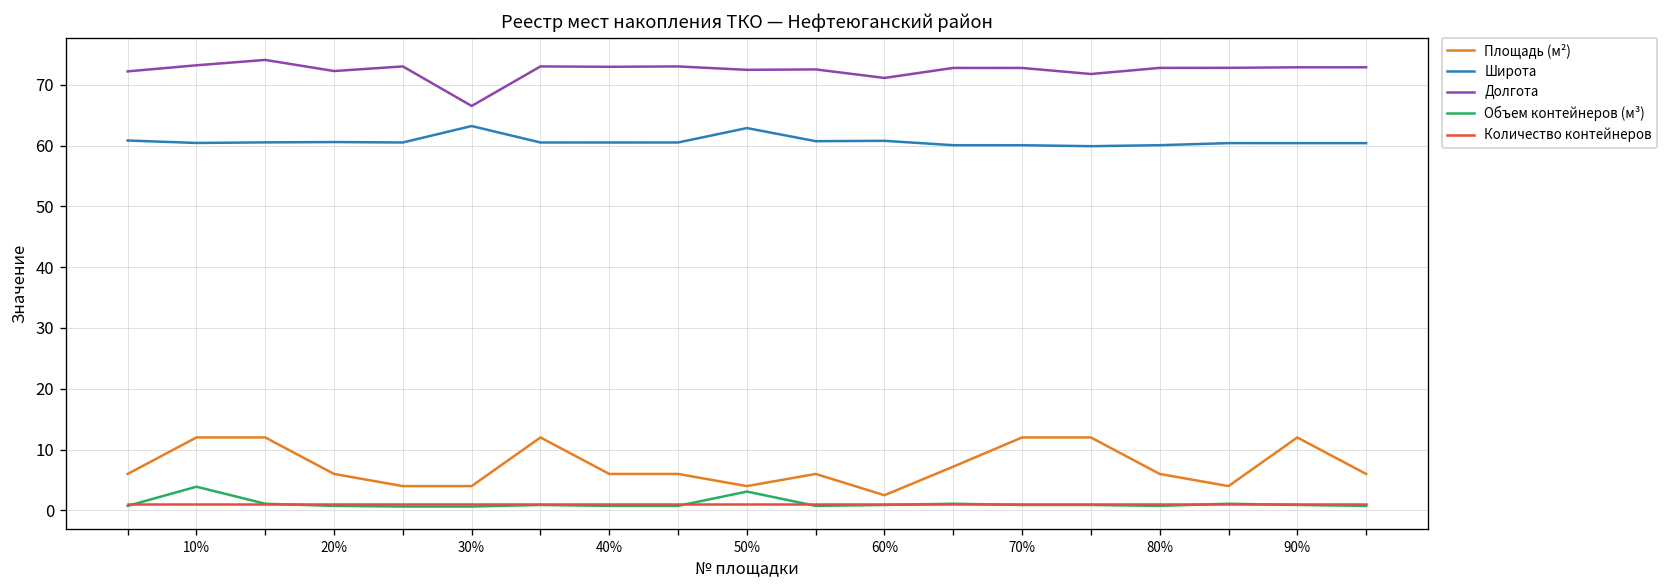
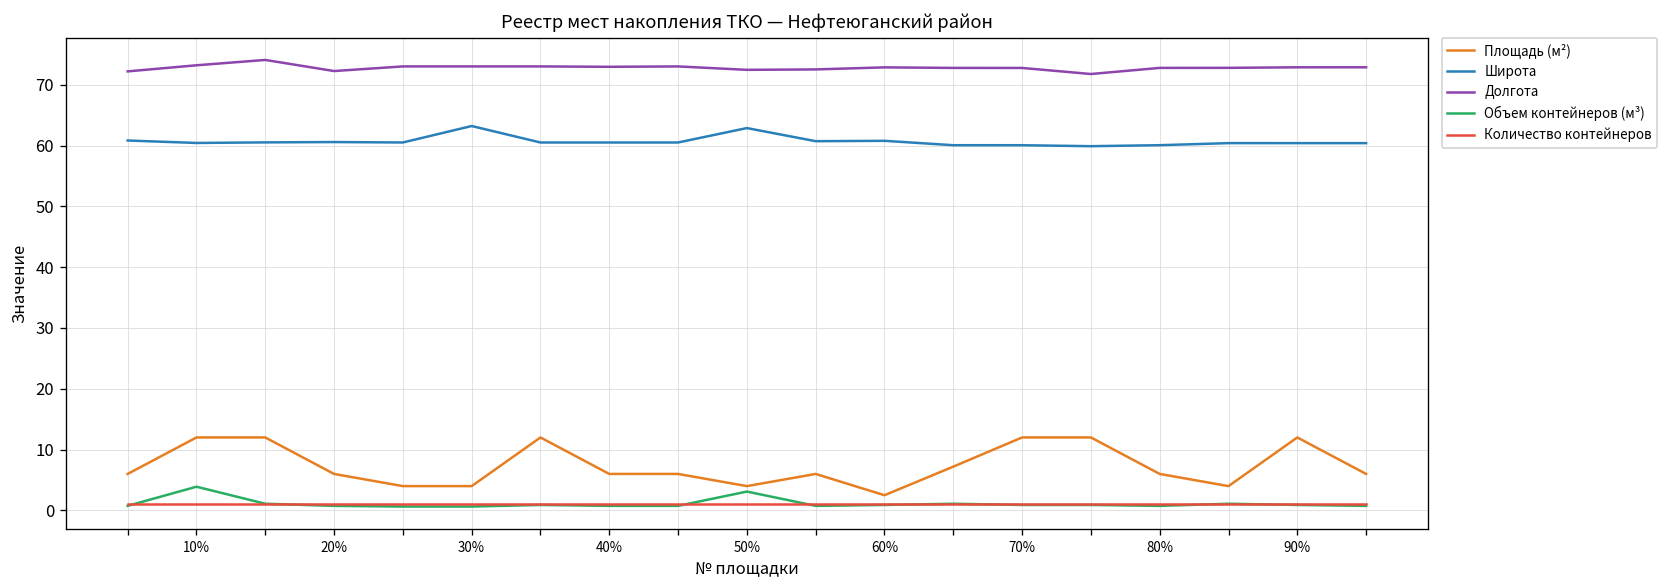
Долгота, 30%: 67 -> 73
Долгота, 60%: 71 -> 73
